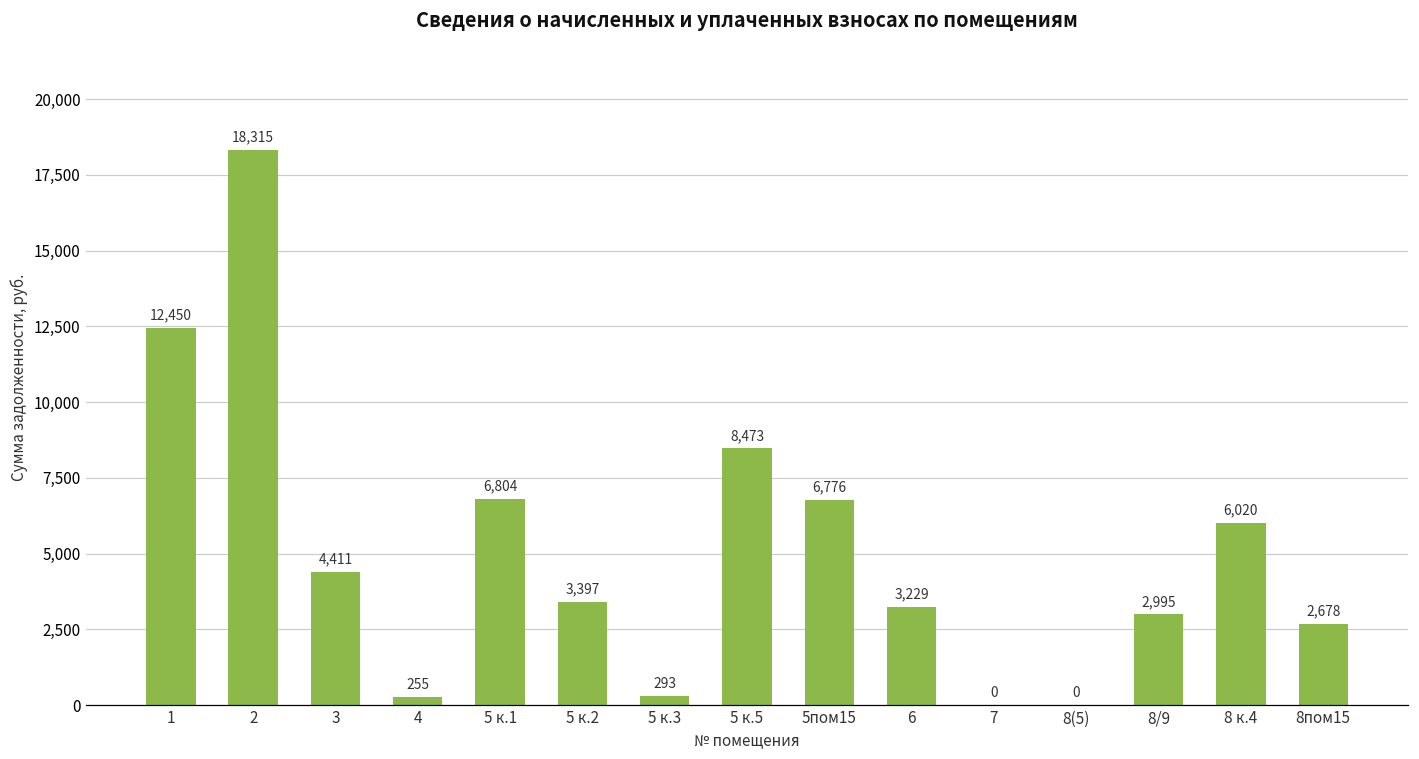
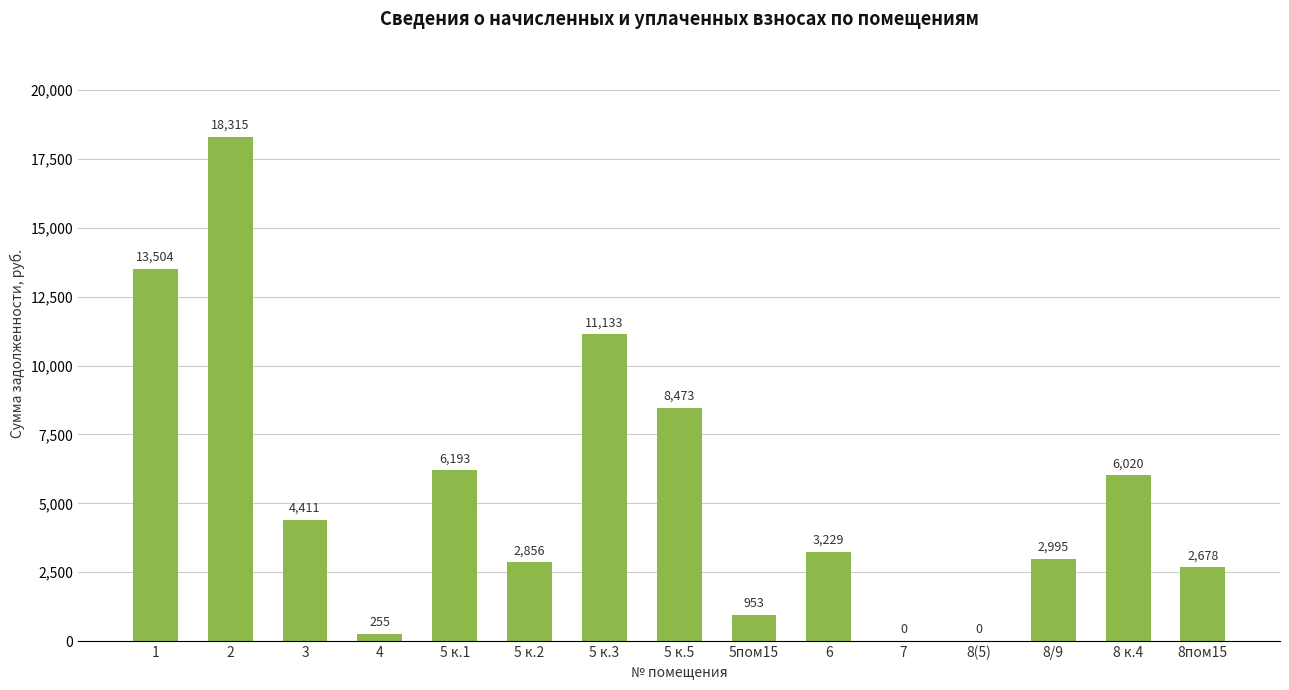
1: 12,450 -> 13,504
5 к.1: 6,804 -> 6,193
5 к.2: 3,397 -> 2,856
5 к.3: 293 -> 11,133
5пом15: 6,776 -> 953
